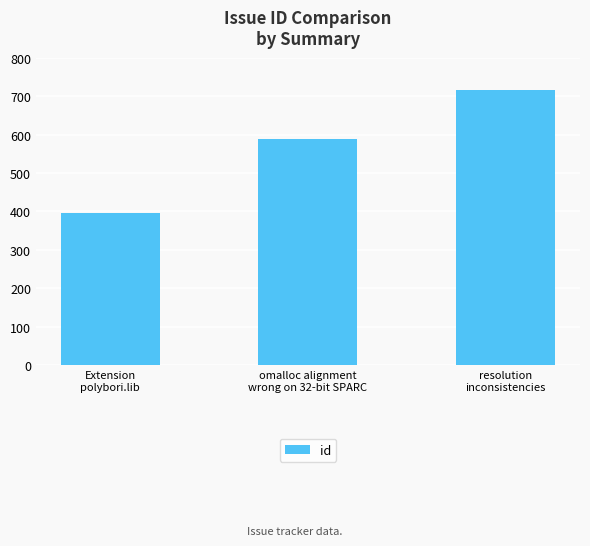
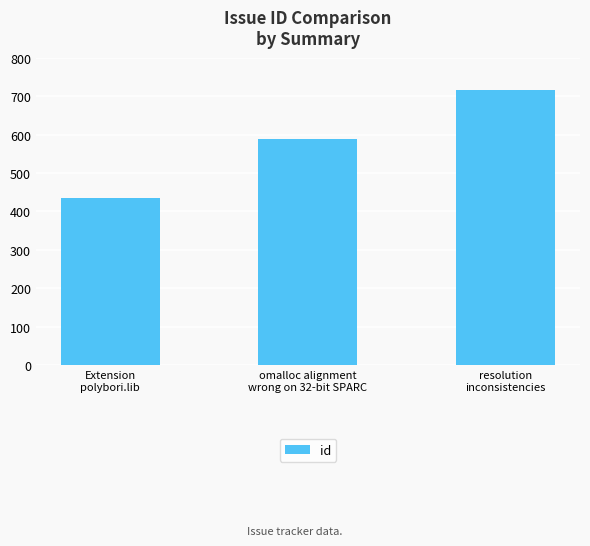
Extension polybori.lib: 400 -> 440
